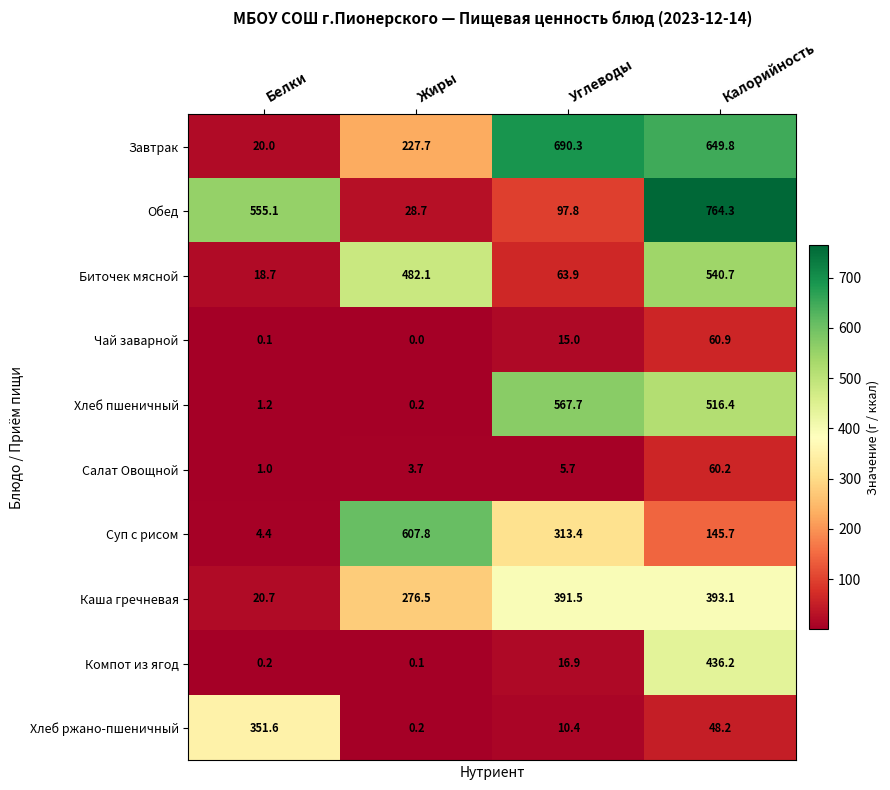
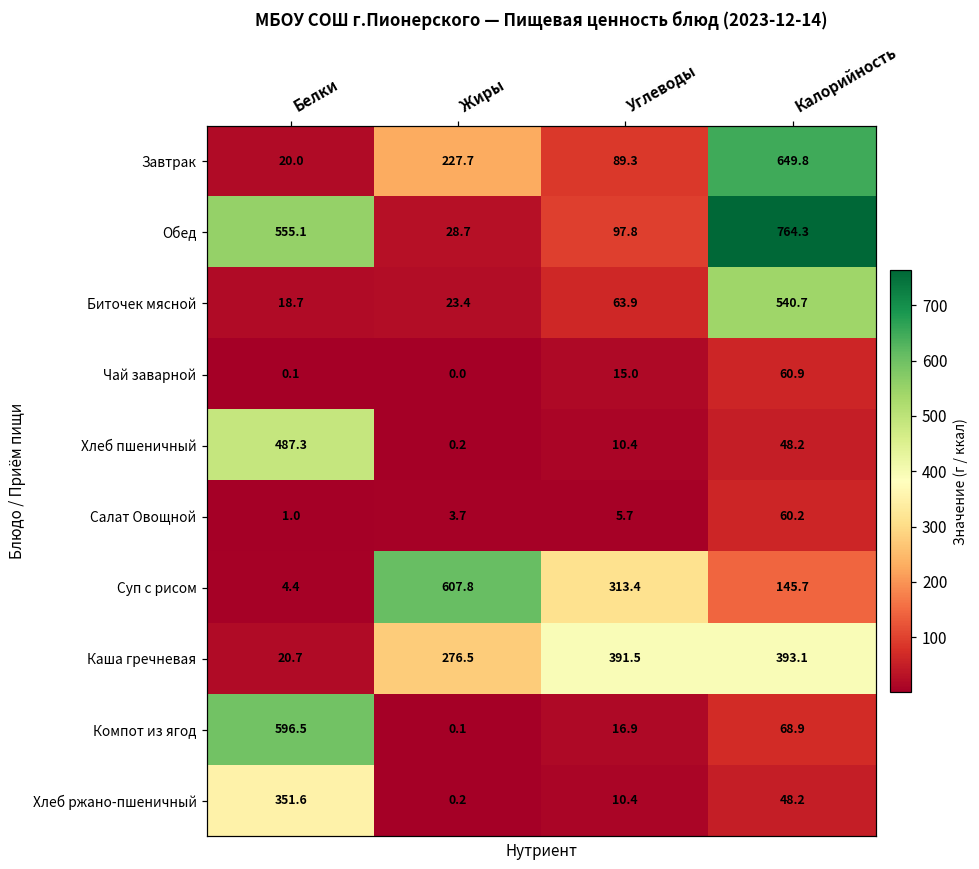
Завтрак, Углеводы: 690.3 -> 89.3
Биточек мясной, Жиры: 482.1 -> 23.4
Хлеб пшеничный, Белки: 1.2 -> 487.3
Хлеб пшеничный, Углеводы: 567.7 -> 10.4
Хлеб пшеничный, Калорийность: 516.4 -> 48.2
Компот из ягод, Белки: 0.2 -> 596.5
Компот из ягод, Калорийность: 436.2 -> 68.9
